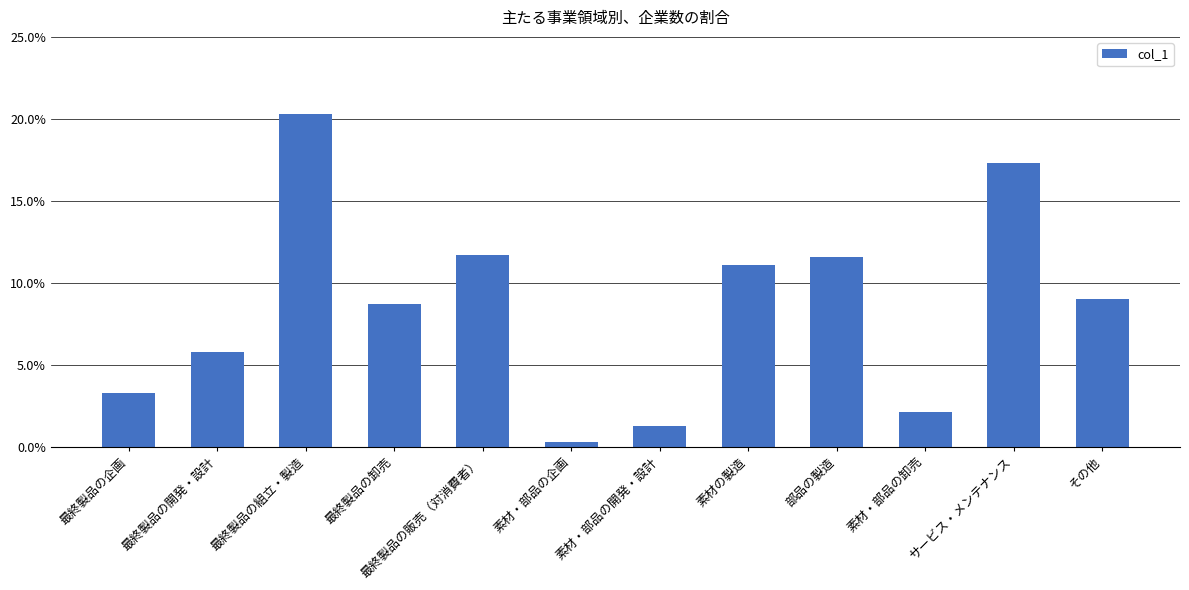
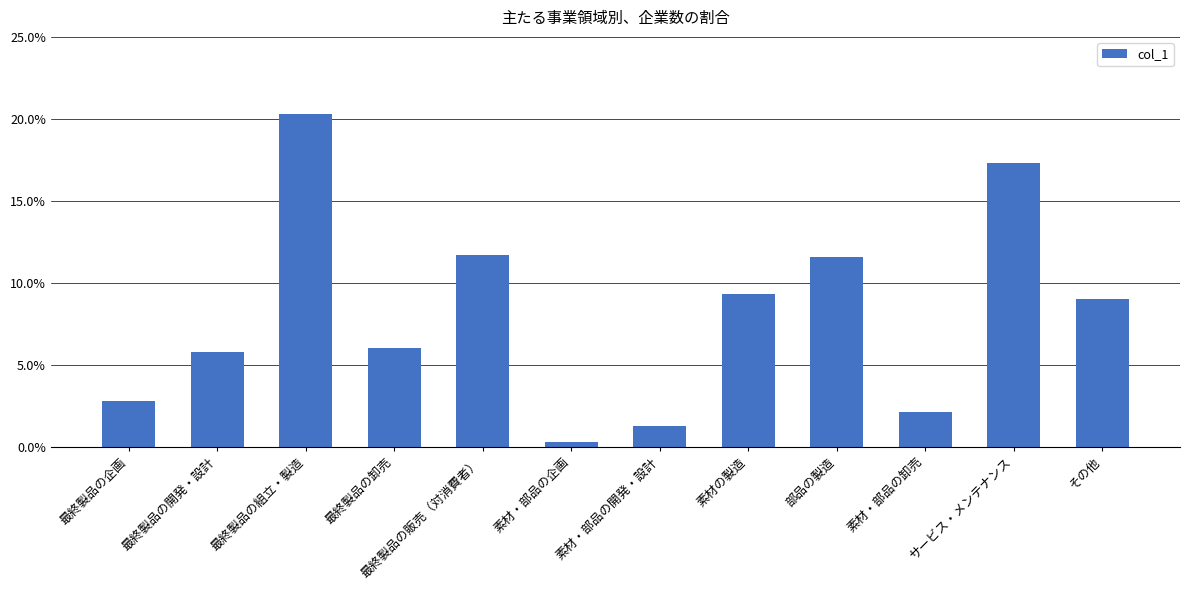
最終製品の企画: 3.3% -> 2.8%
最終製品の卸売: 8.7% -> 6.0%
素材の製造: 11.1% -> 9.3%
